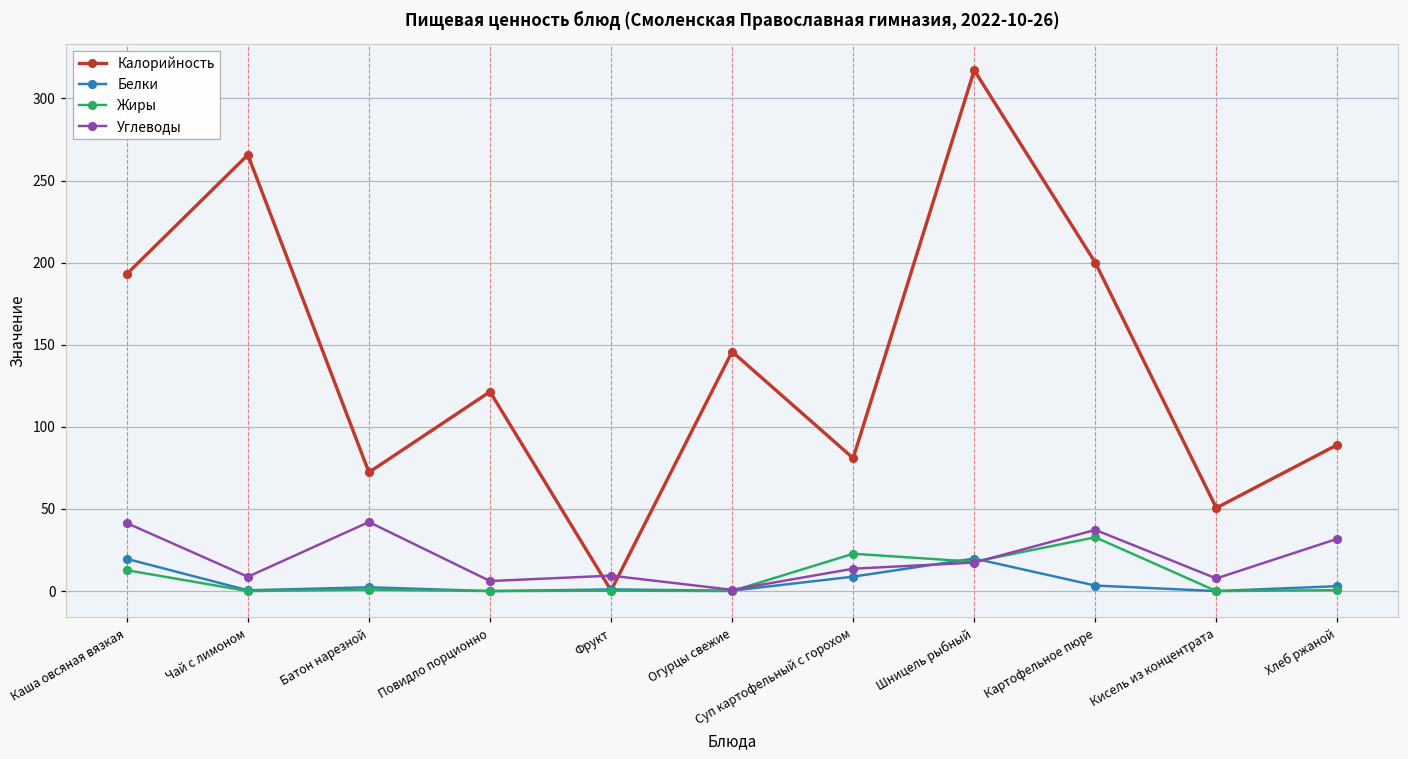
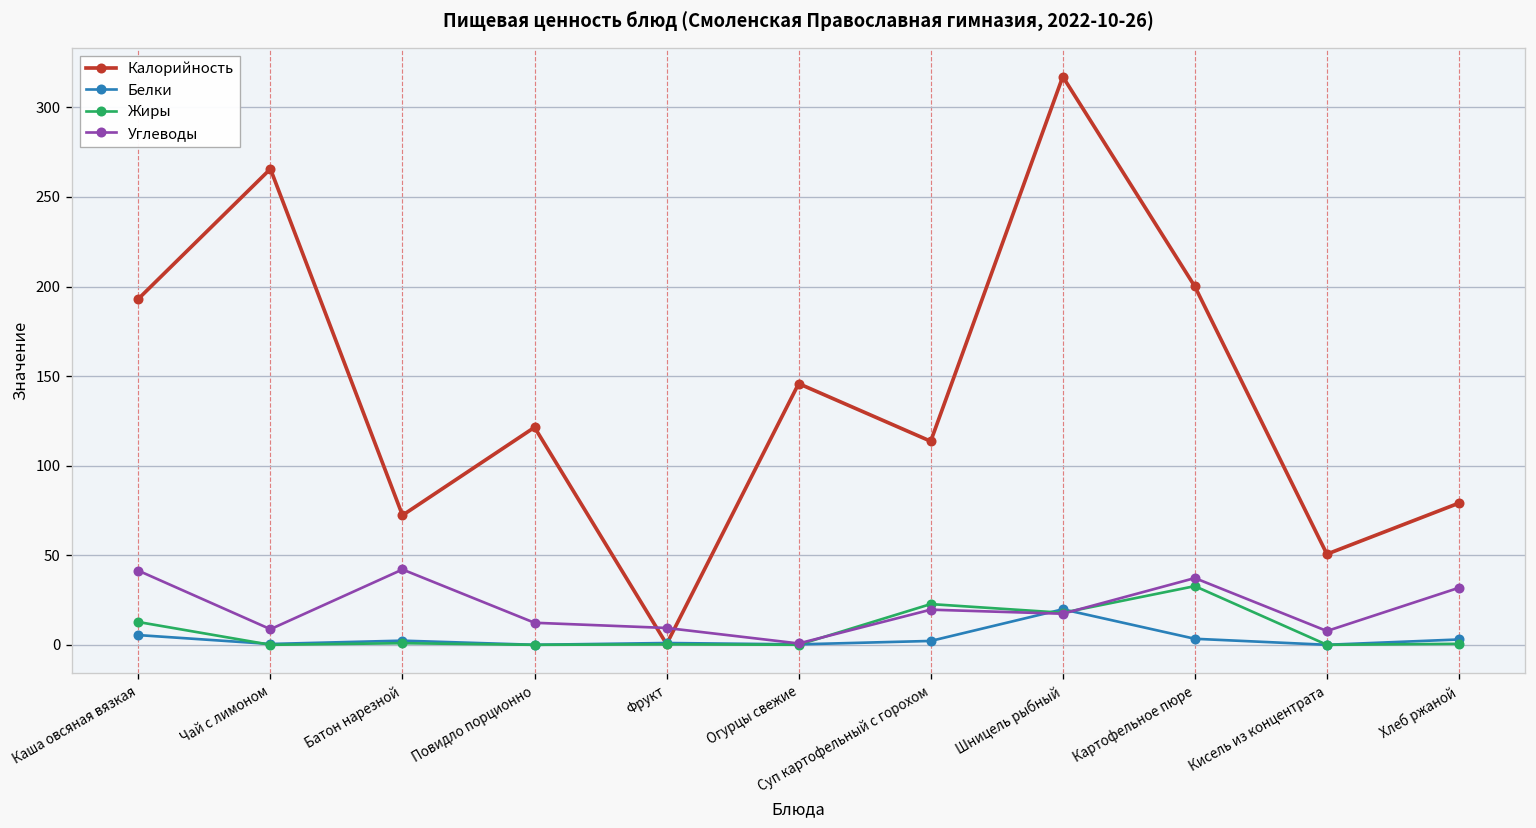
Белки, Каша овсяная вязкая: 20 -> 5
Углеводы, Повидло порционно: 6 -> 12
Калорийность, Суп картофельный с горохом: 81 -> 114
Белки, Суп картофельный с горохом: 9 -> 2
Углеводы, Суп картофельный с горохом: 14 -> 20
Калорийность, Хлеб ржаной: 89 -> 79
